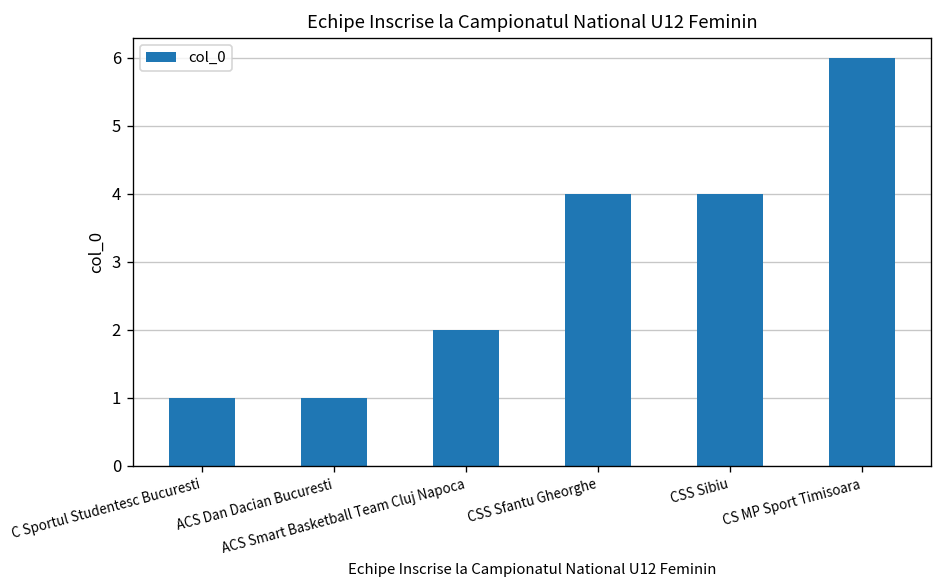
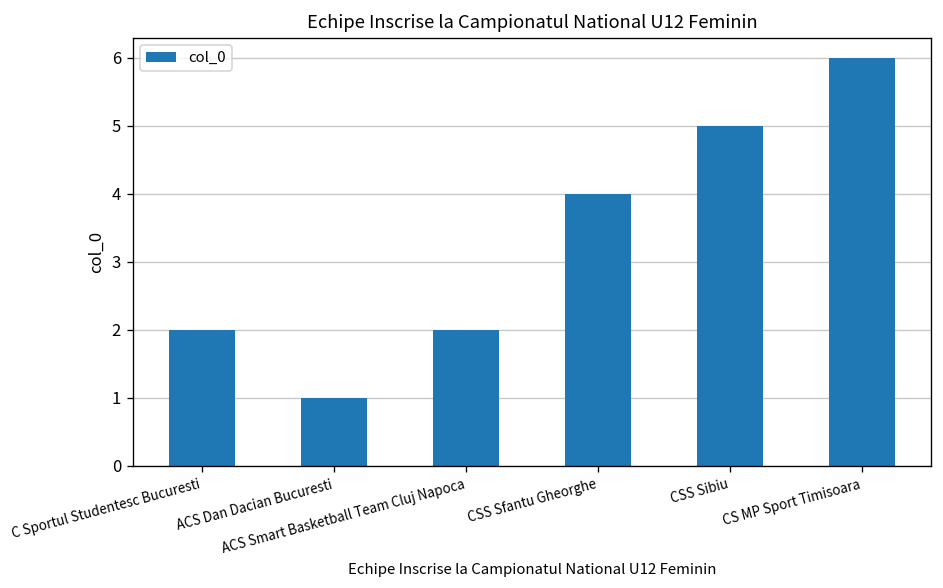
C Sportul Studentesc Bucuresti: 1 -> 2
CSS Sibiu: 4 -> 5
